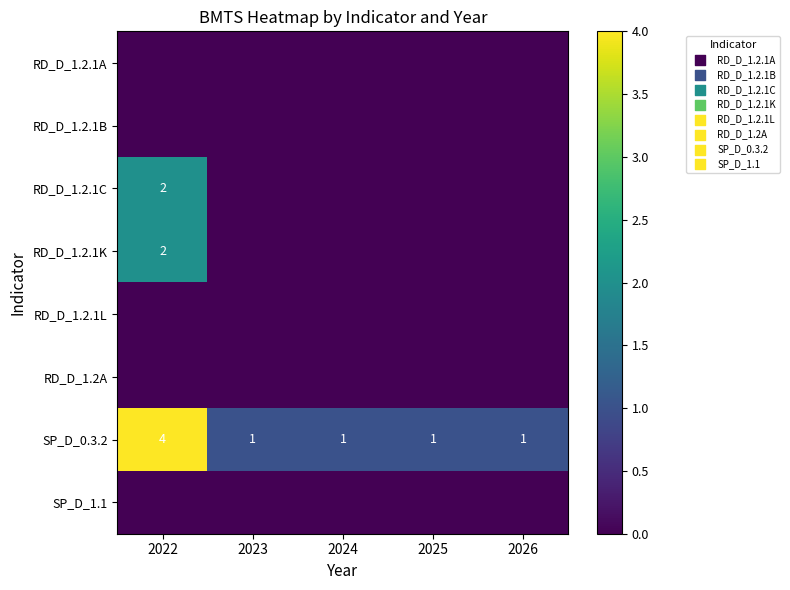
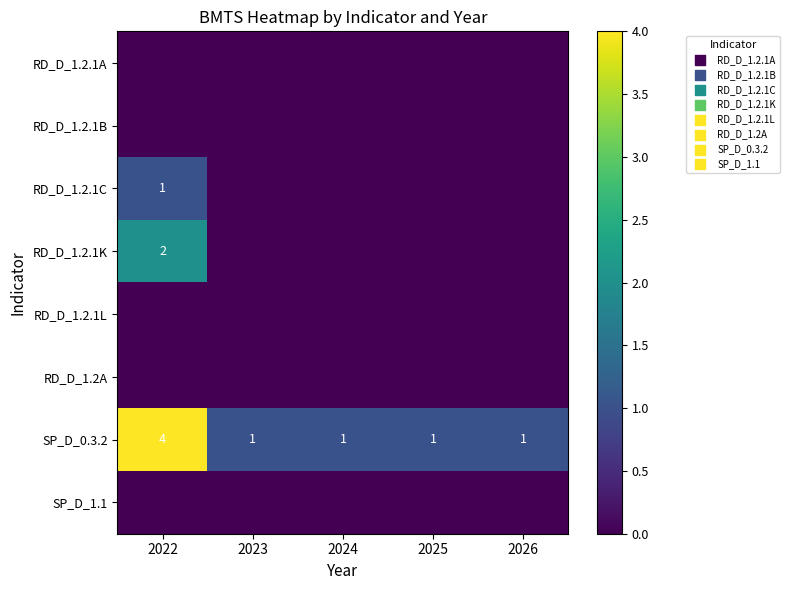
RD_D_1.2.1C, 2022: 2 -> 1
